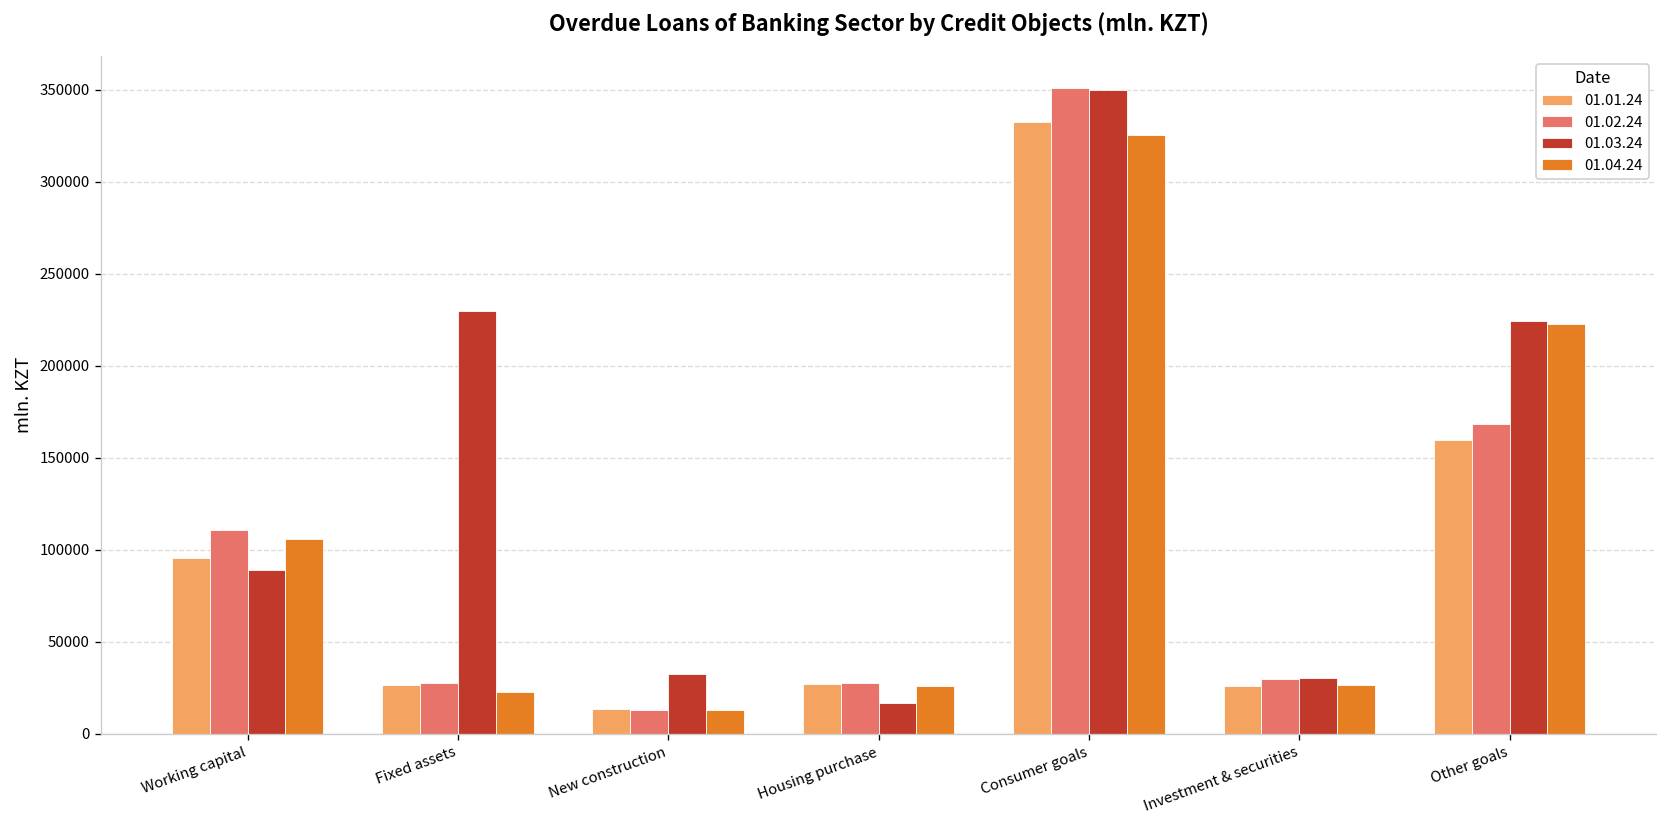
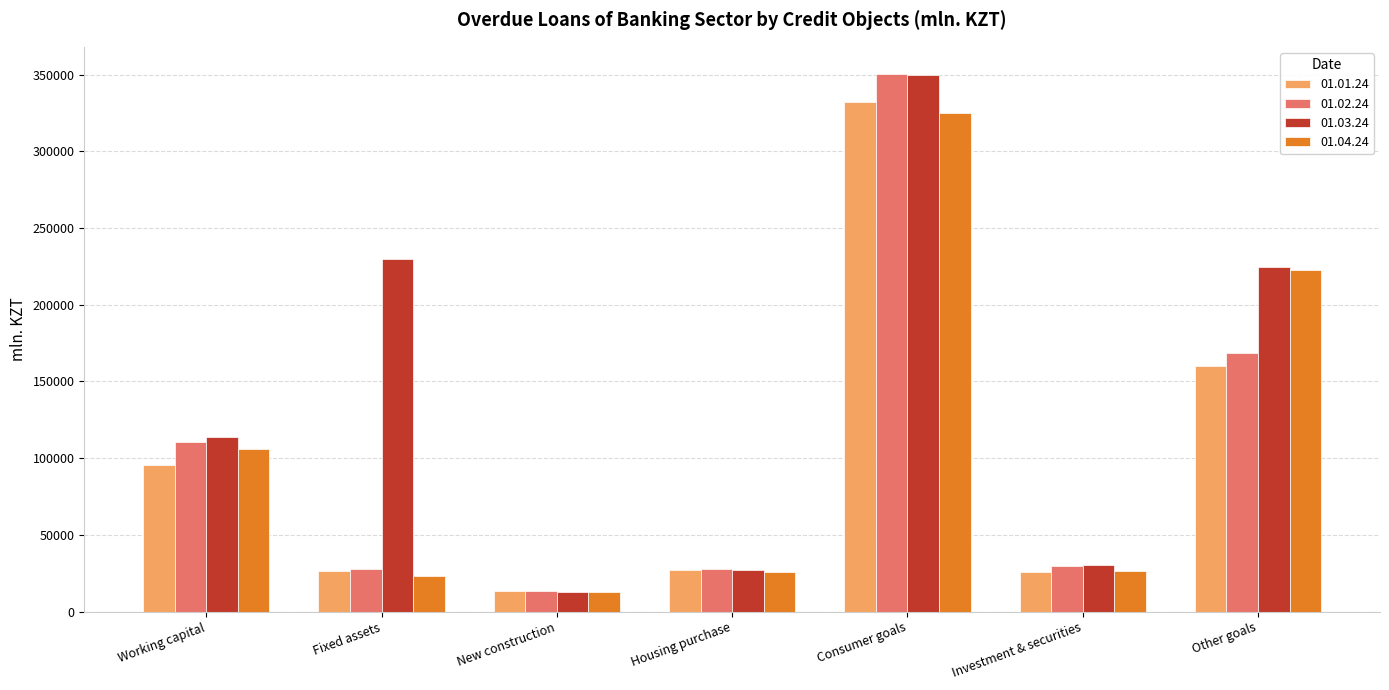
01.03.24, Working capital: 89000 -> 114000
01.03.24, New construction: 32000 -> 13000
01.03.24, Housing purchase: 17000 -> 27000
